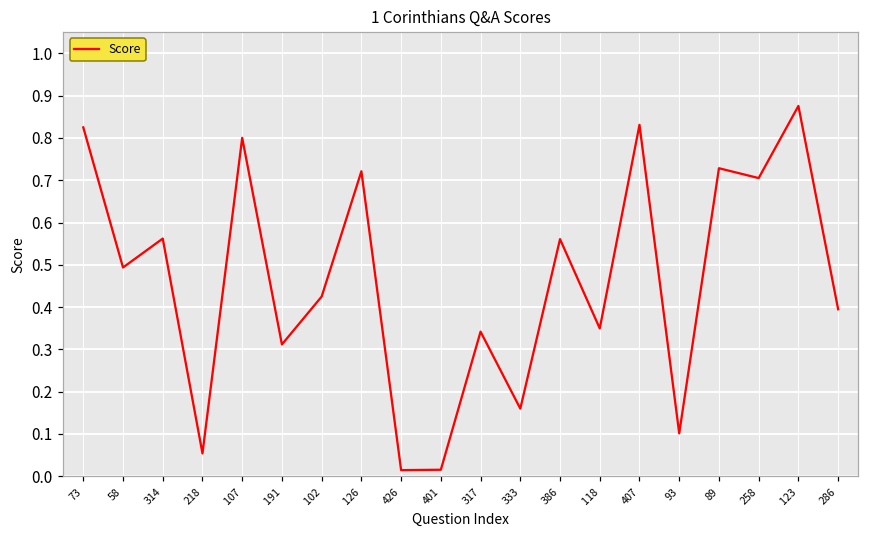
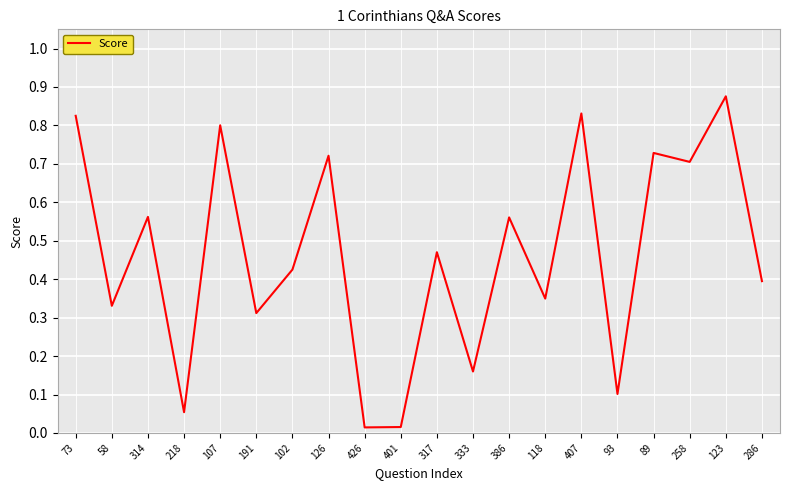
58: 0.49 -> 0.33
317: 0.34 -> 0.47
